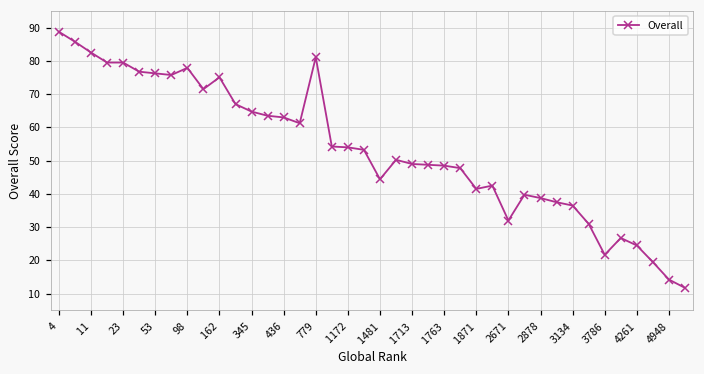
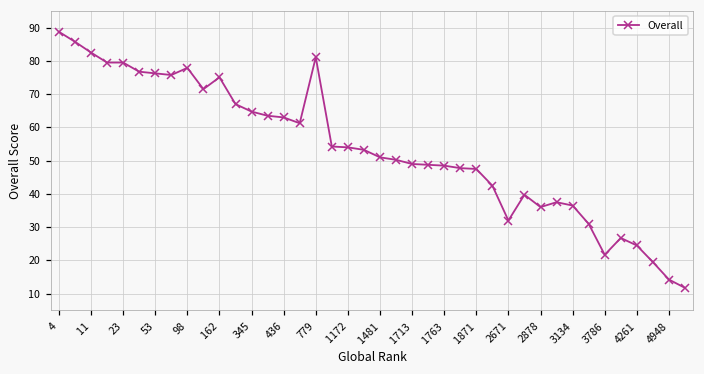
1481: 44 -> 51
1871: 42 -> 48
2878: 39 -> 36
